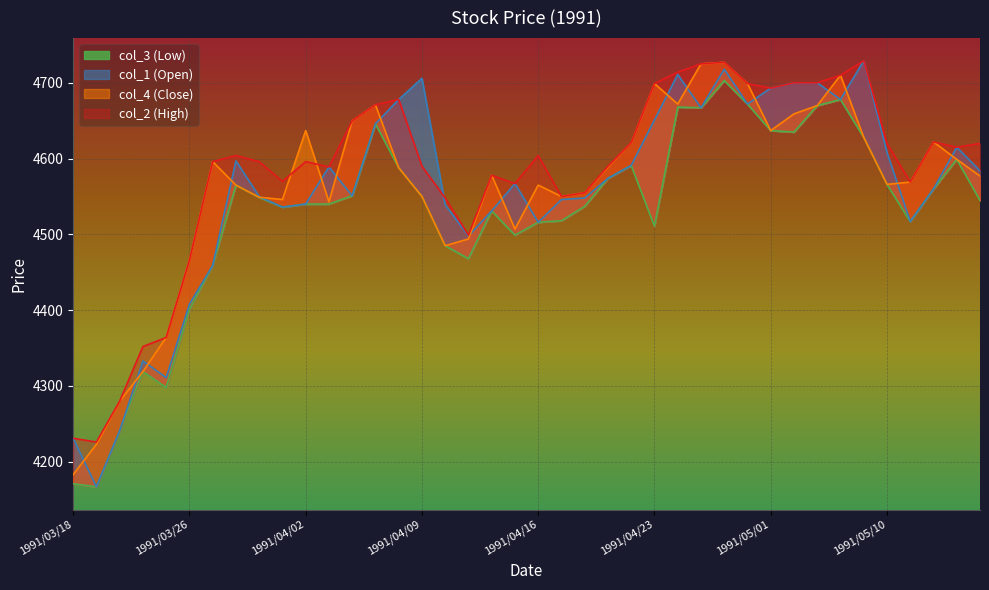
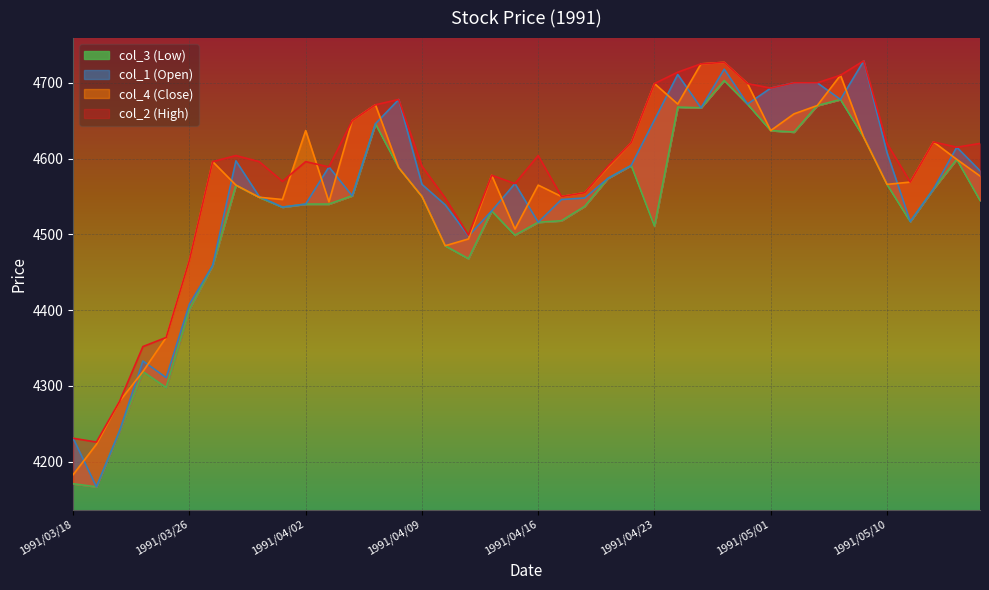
col_1 (Open), 1991/04/09: 4710 -> 4570
